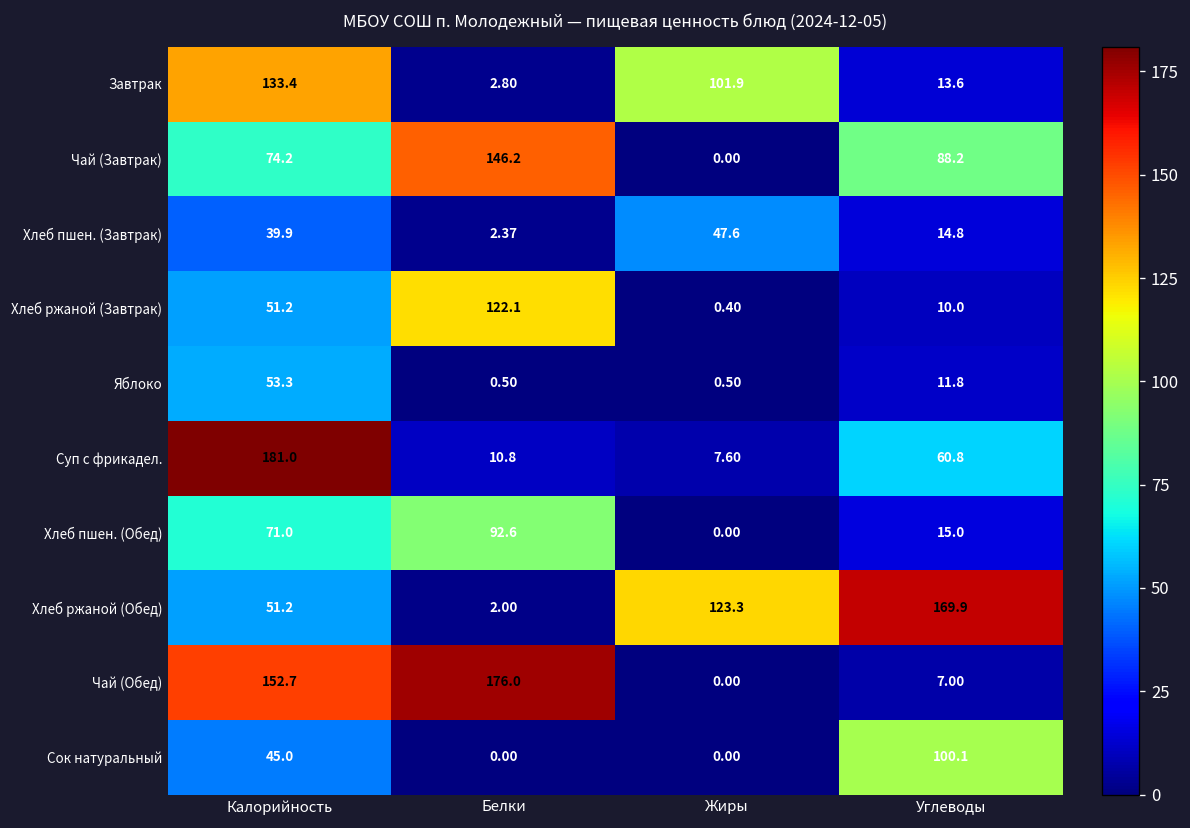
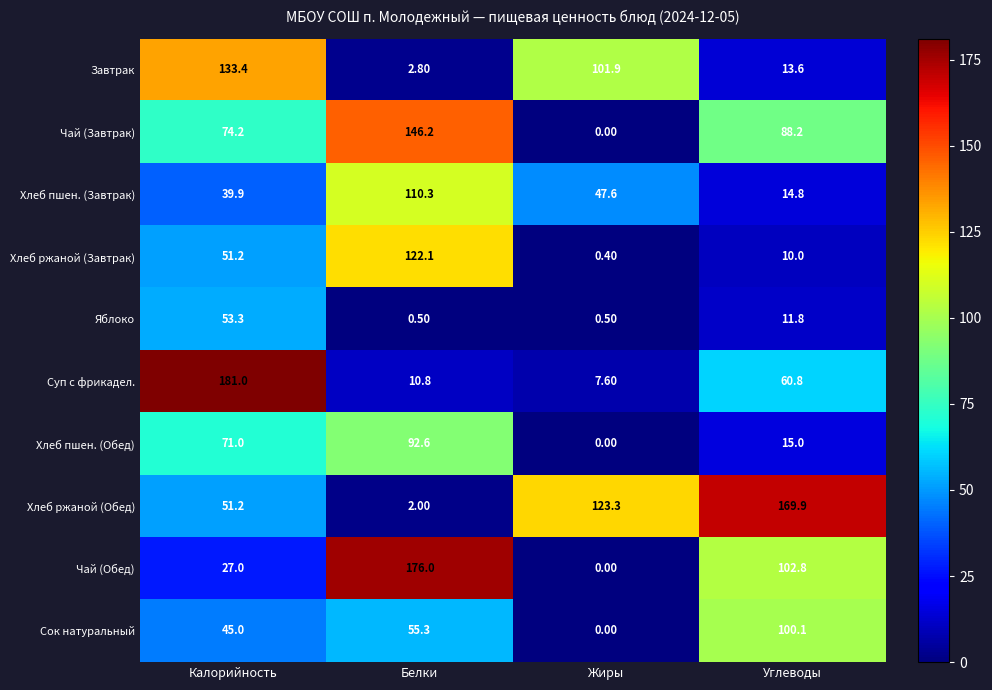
Хлеб пшен. (Завтрак), Белки: 2.37 -> 110.3
Чай (Обед), Калорийность: 152.7 -> 27.0
Чай (Обед), Углеводы: 7.00 -> 102.8
Сок натуральный, Белки: 0.00 -> 55.3
